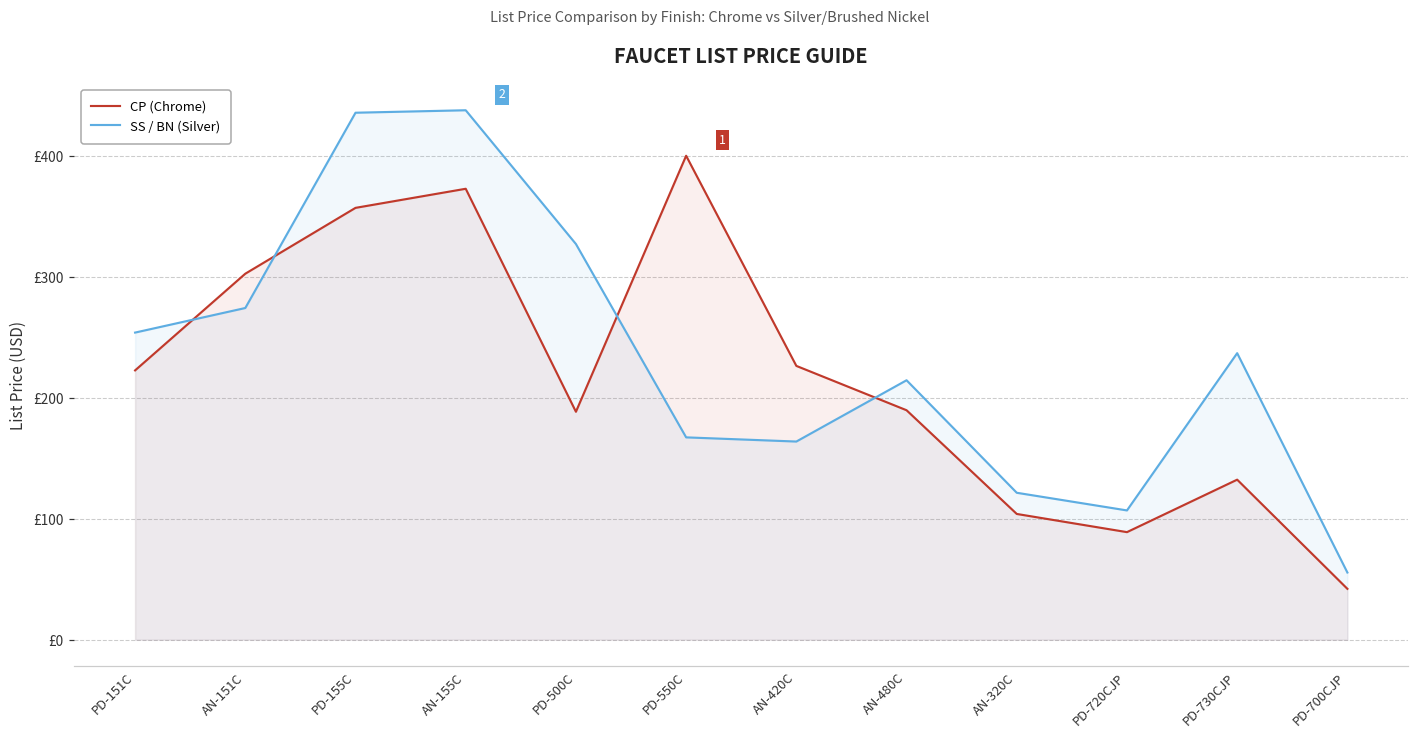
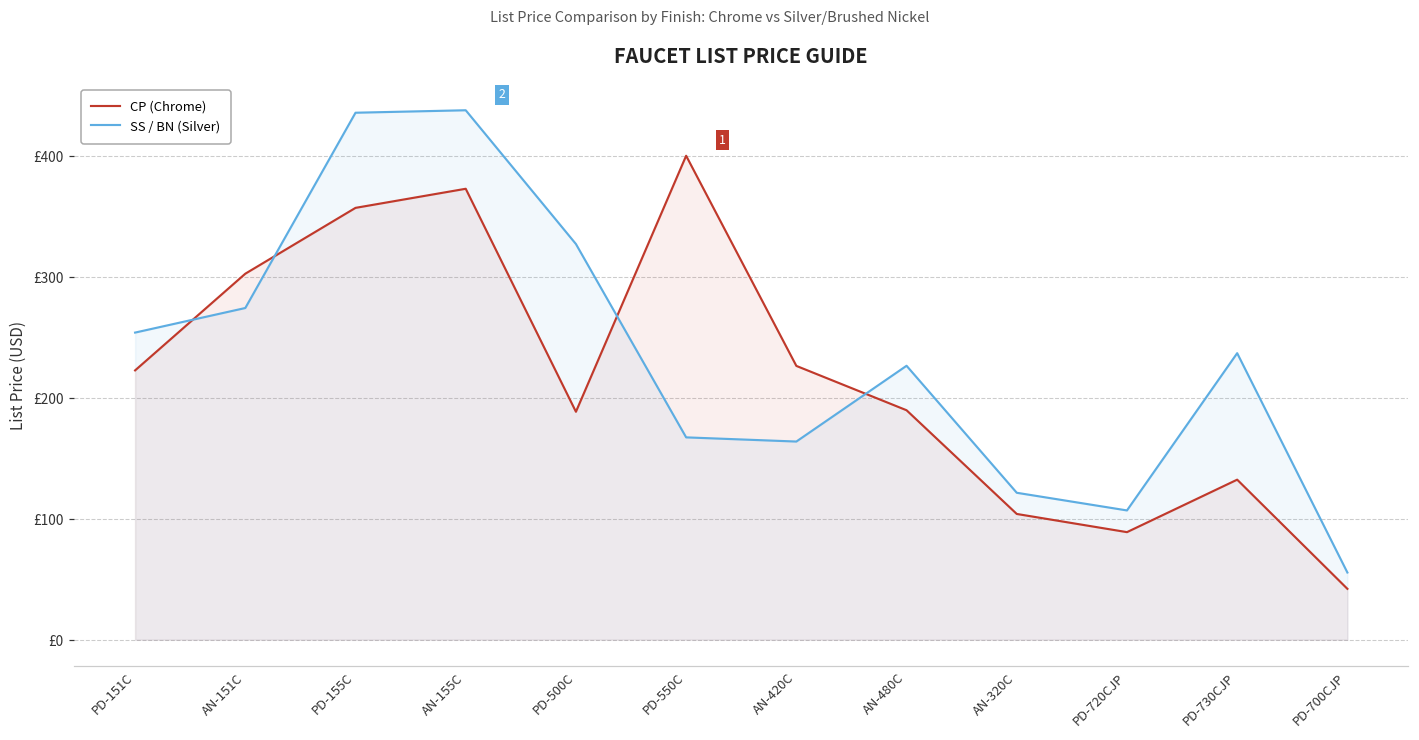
SS / BN (Silver), AN-480C: £215 -> £227
